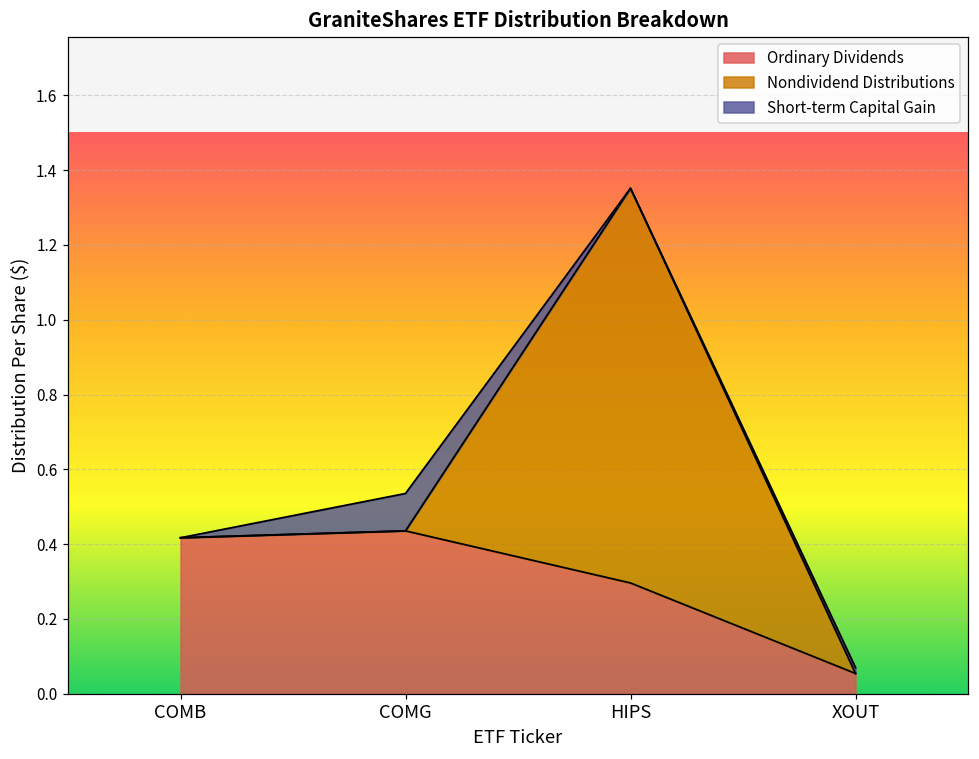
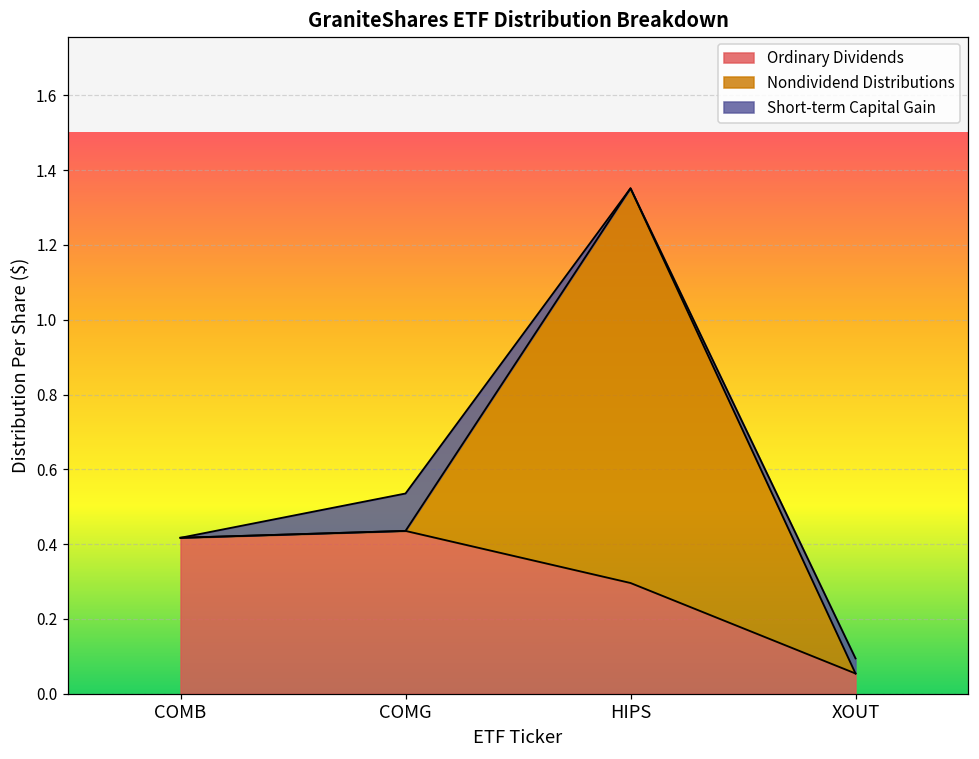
Short-term Capital Gain, XOUT: 0.02 -> 0.04
